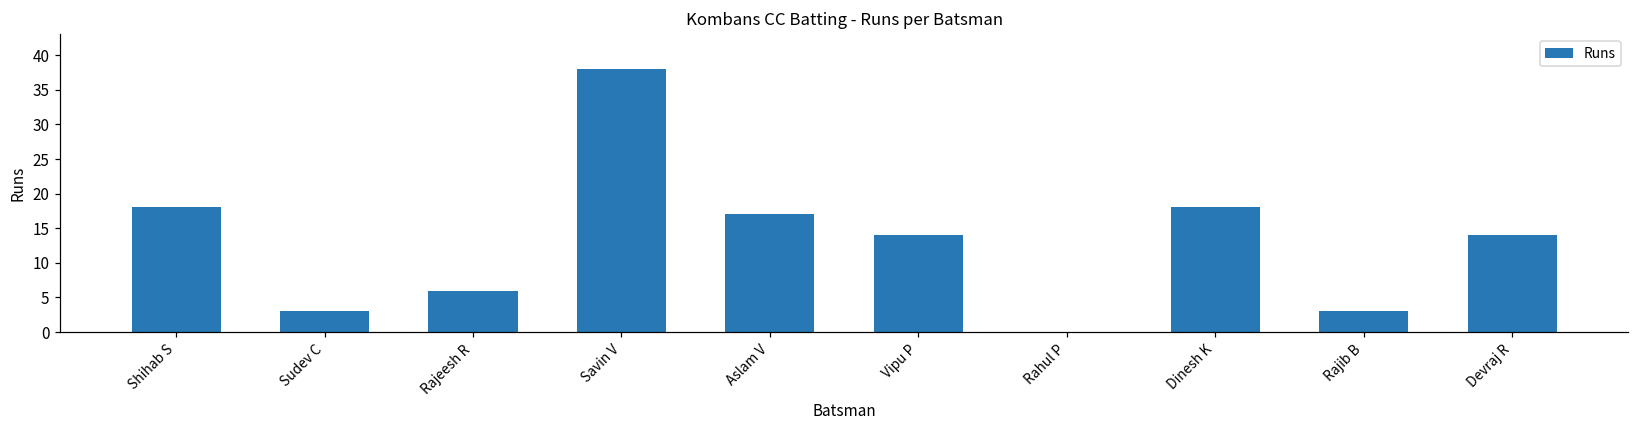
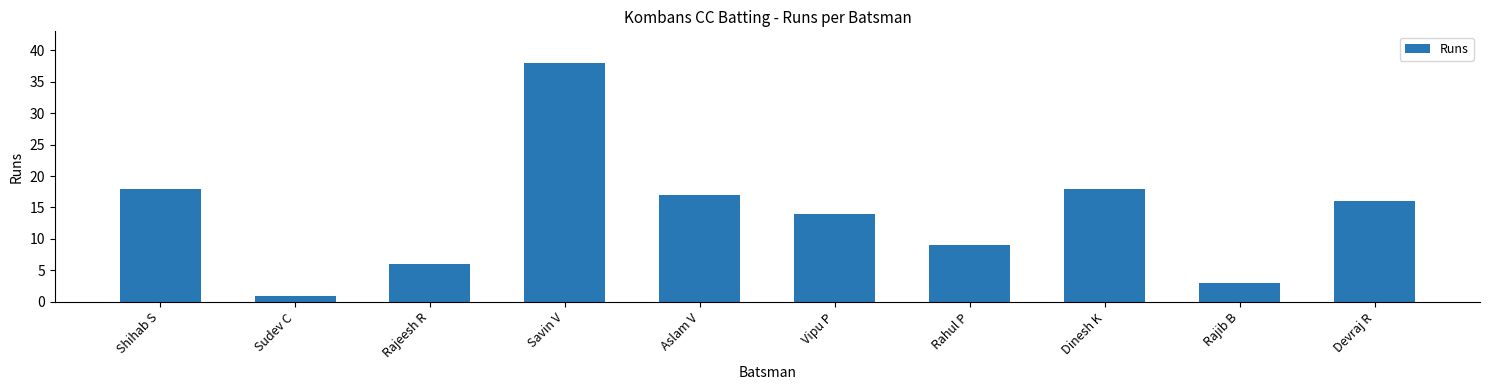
Sudev C: 3 -> 1
Rahul P: 0 -> 9
Devraj R: 14 -> 16
